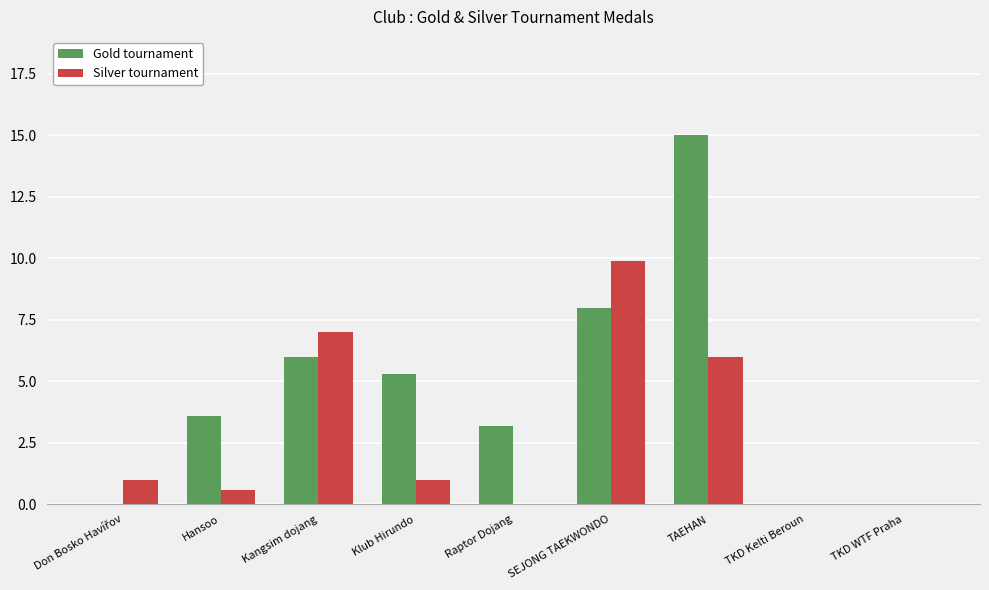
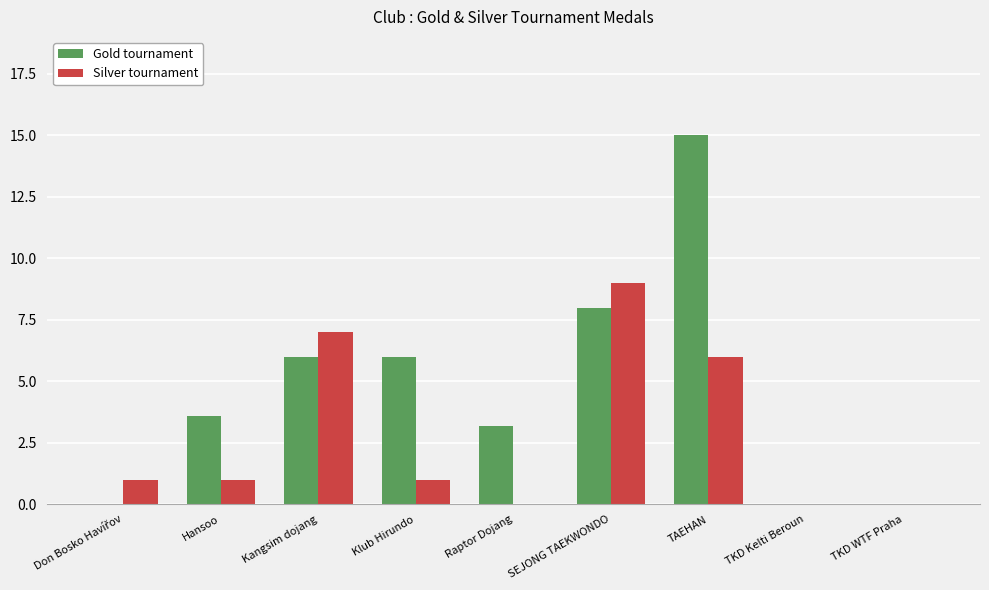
Silver tournament, Hansoo: 0.6 -> 1.0
Gold tournament, Klub Hirundo: 5.3 -> 6.0
Silver tournament, SEJONG TAEKWONDO: 9.9 -> 9.0
